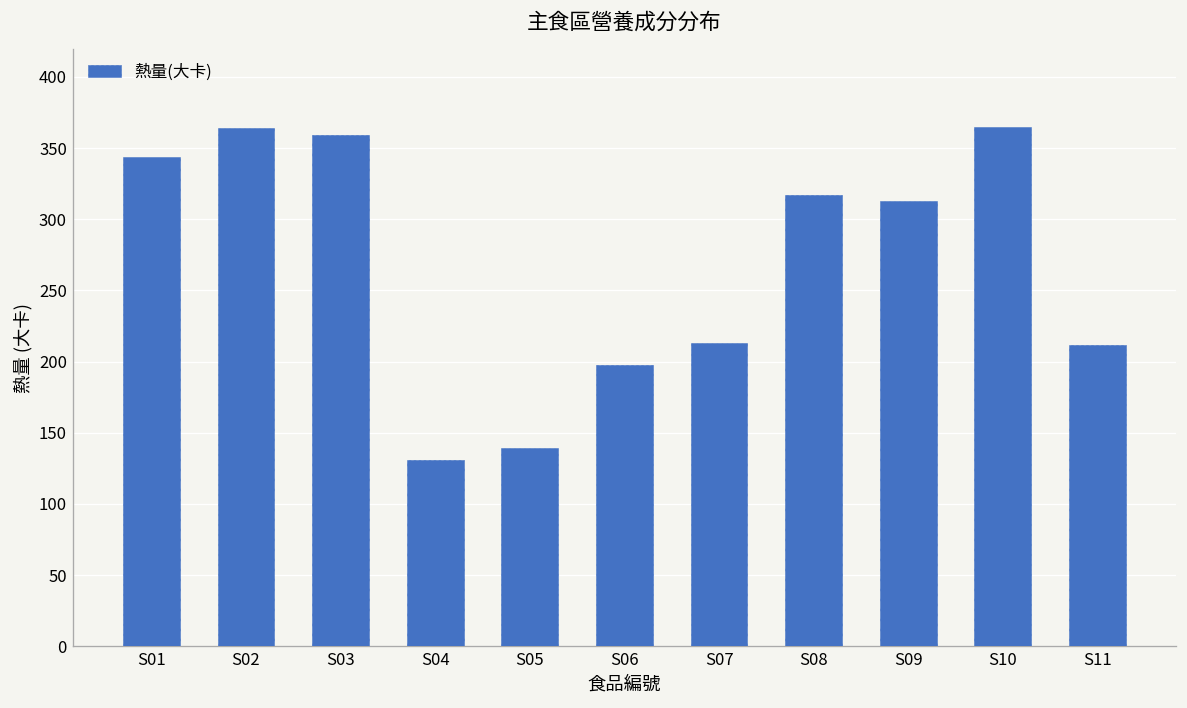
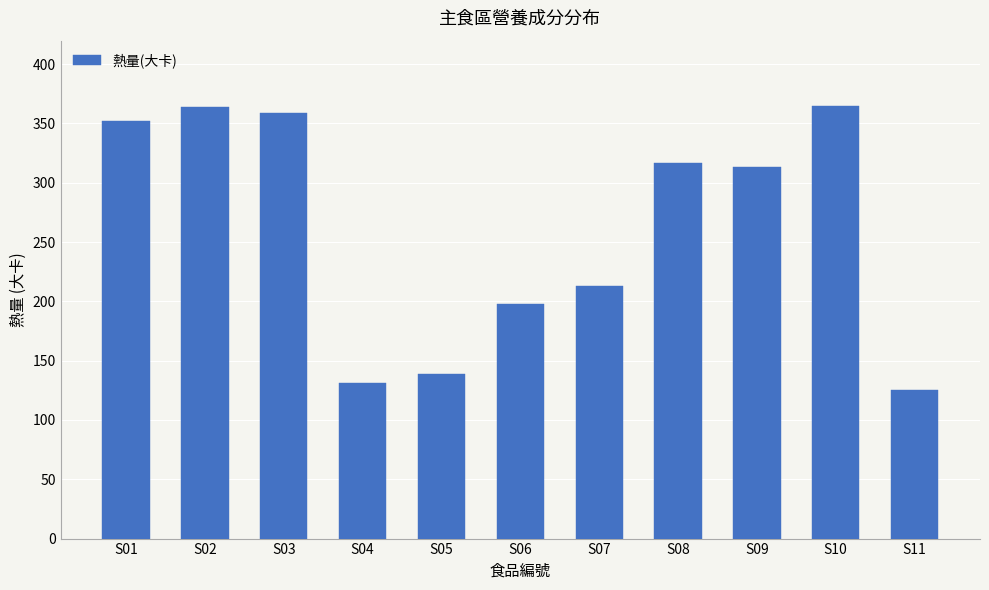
S01: 344 -> 352
S11: 211 -> 125
